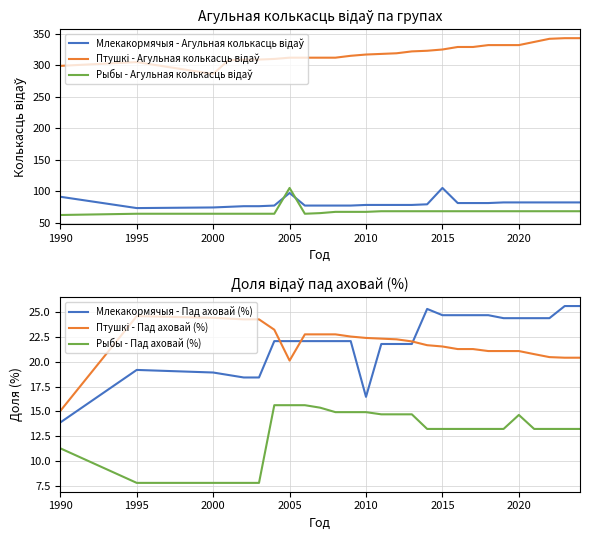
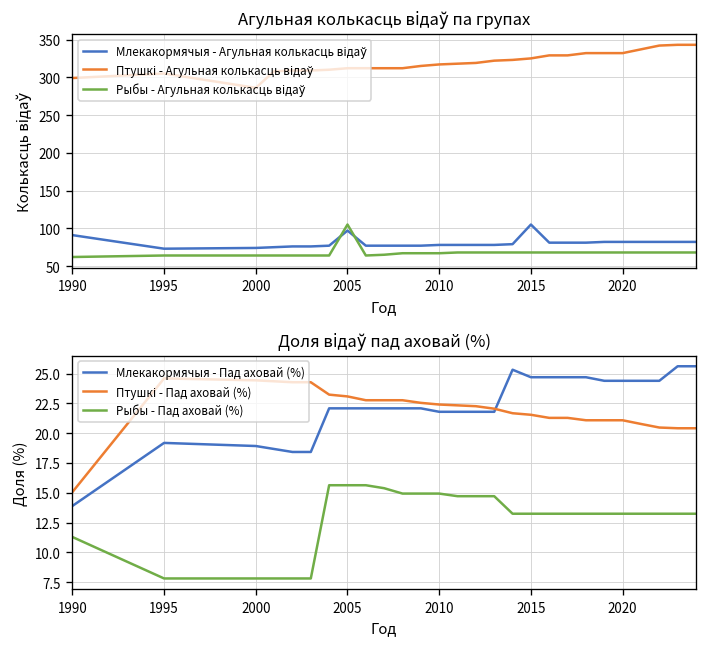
Доля відаў пад аховай (%), Птушкі - Пад аховай (%), 2005: 20 -> 23
Доля відаў пад аховай (%), Млекакормячыя - Пад аховай (%), 2010: 16 -> 22
Доля відаў пад аховай (%), Рыбы - Пад аховай (%), 2020: 15 -> 13
